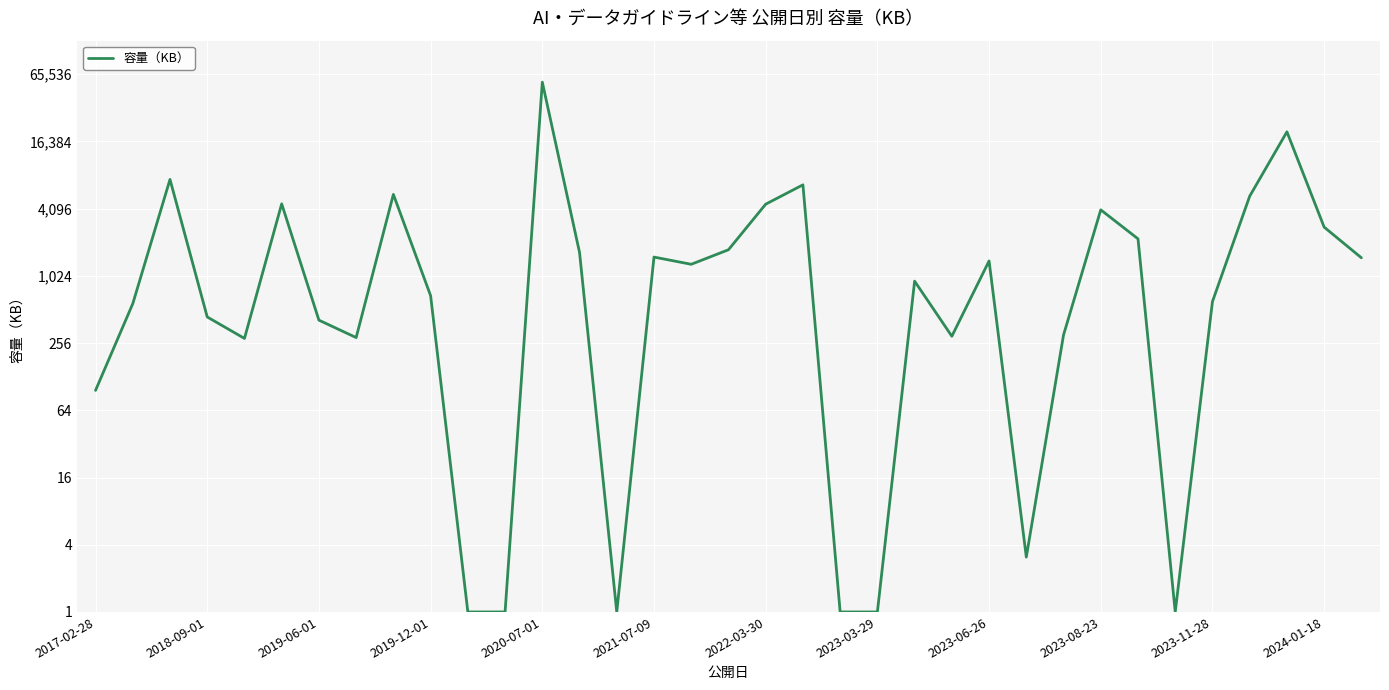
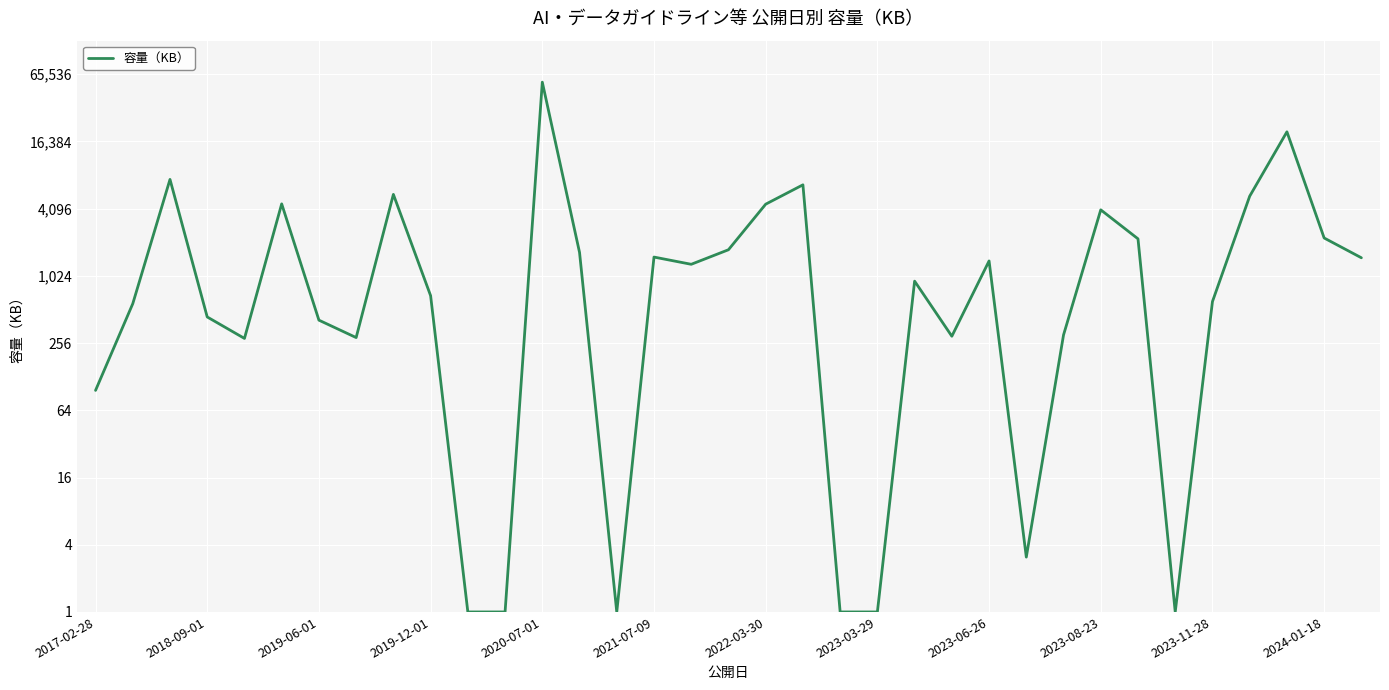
2024-01-18: 2,800 -> 2,200
